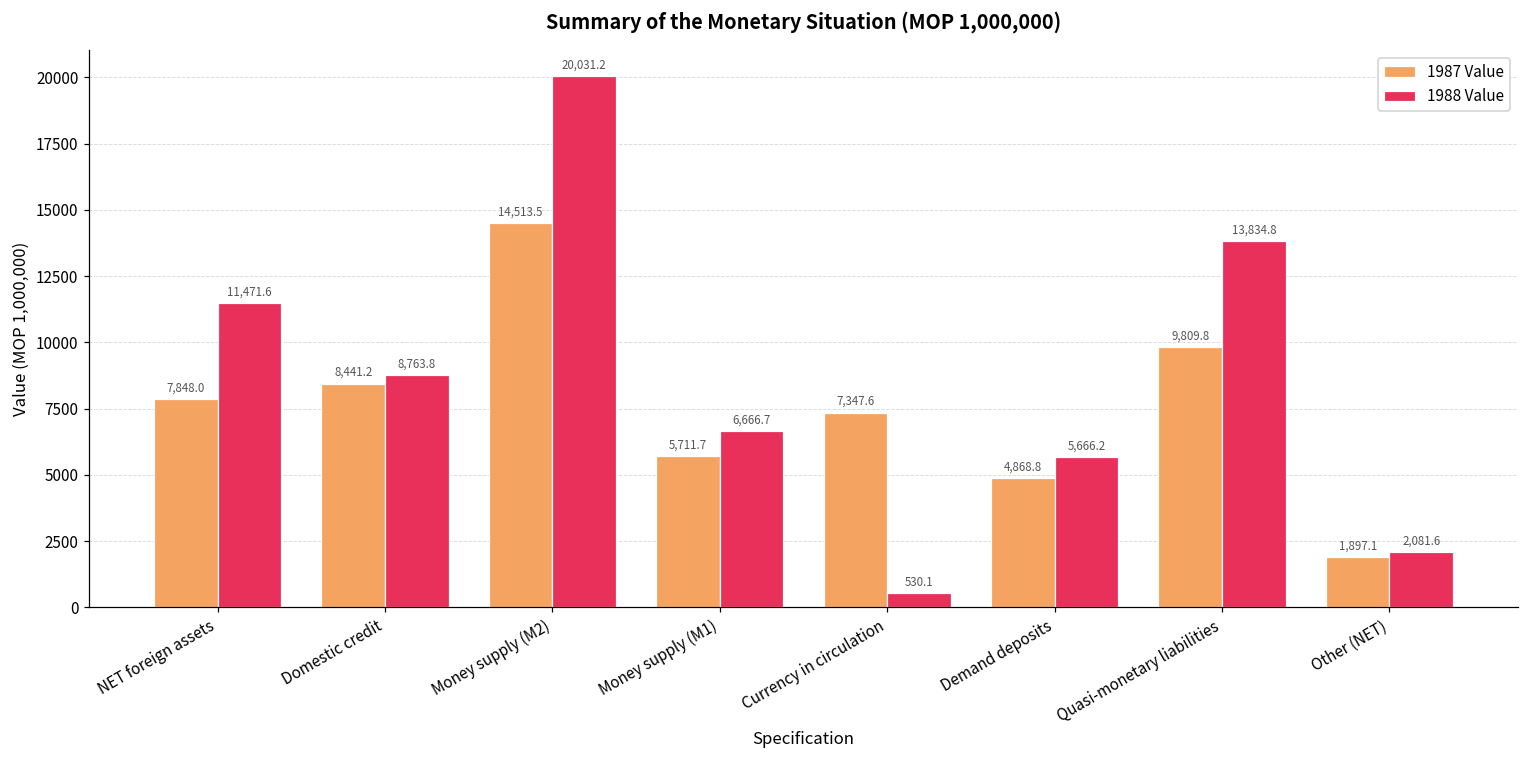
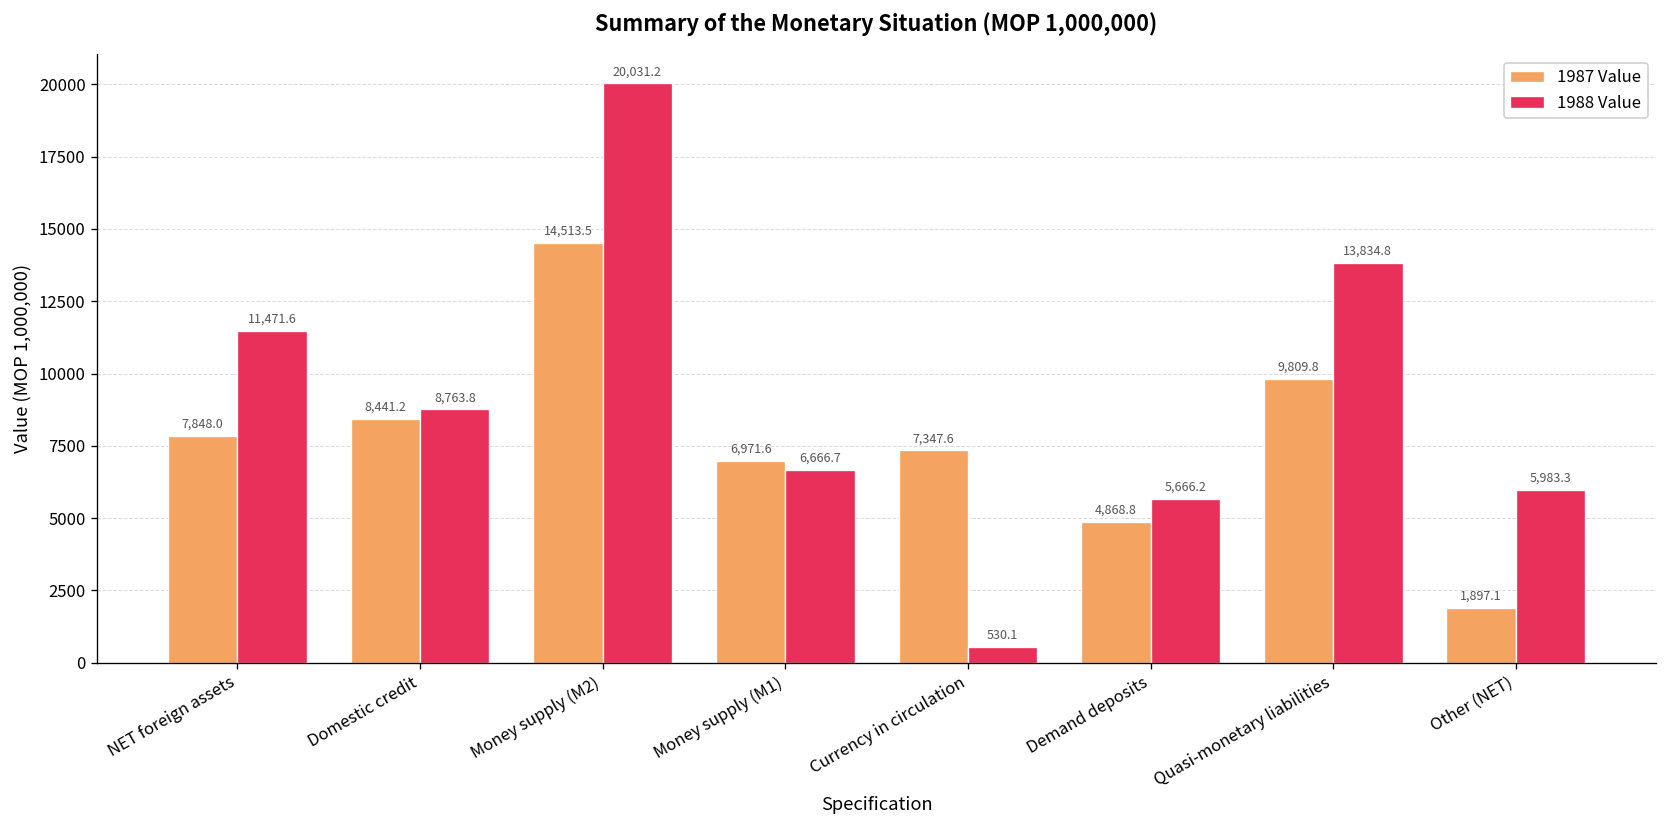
1987 Value, Money supply (M1): 5,711.7 -> 6,971.6
1988 Value, Other (NET): 2,081.6 -> 5,983.3
